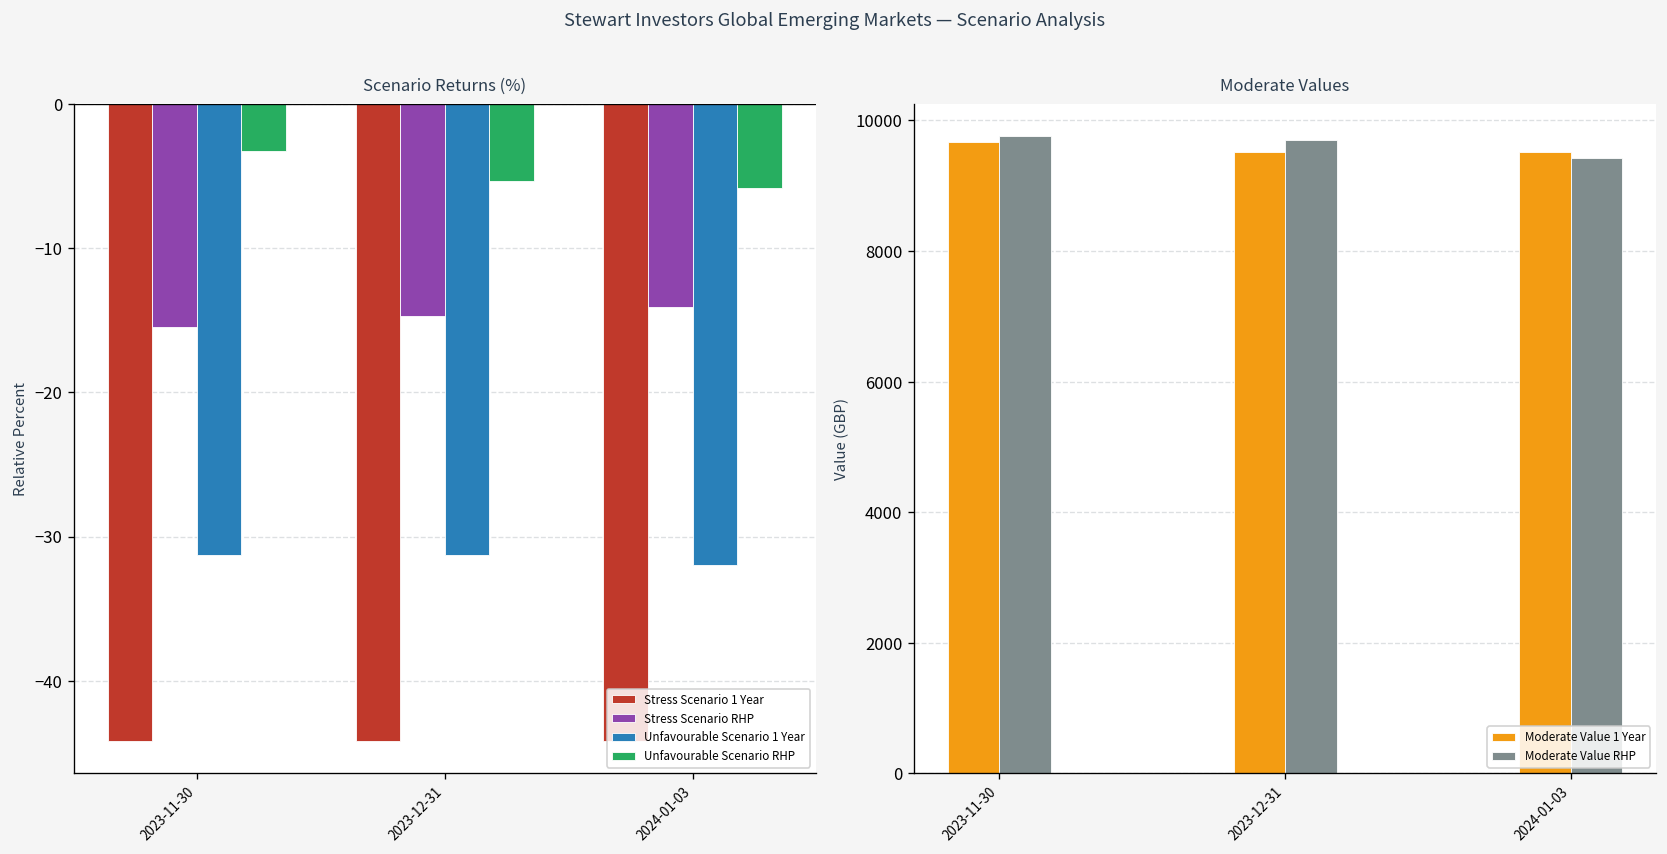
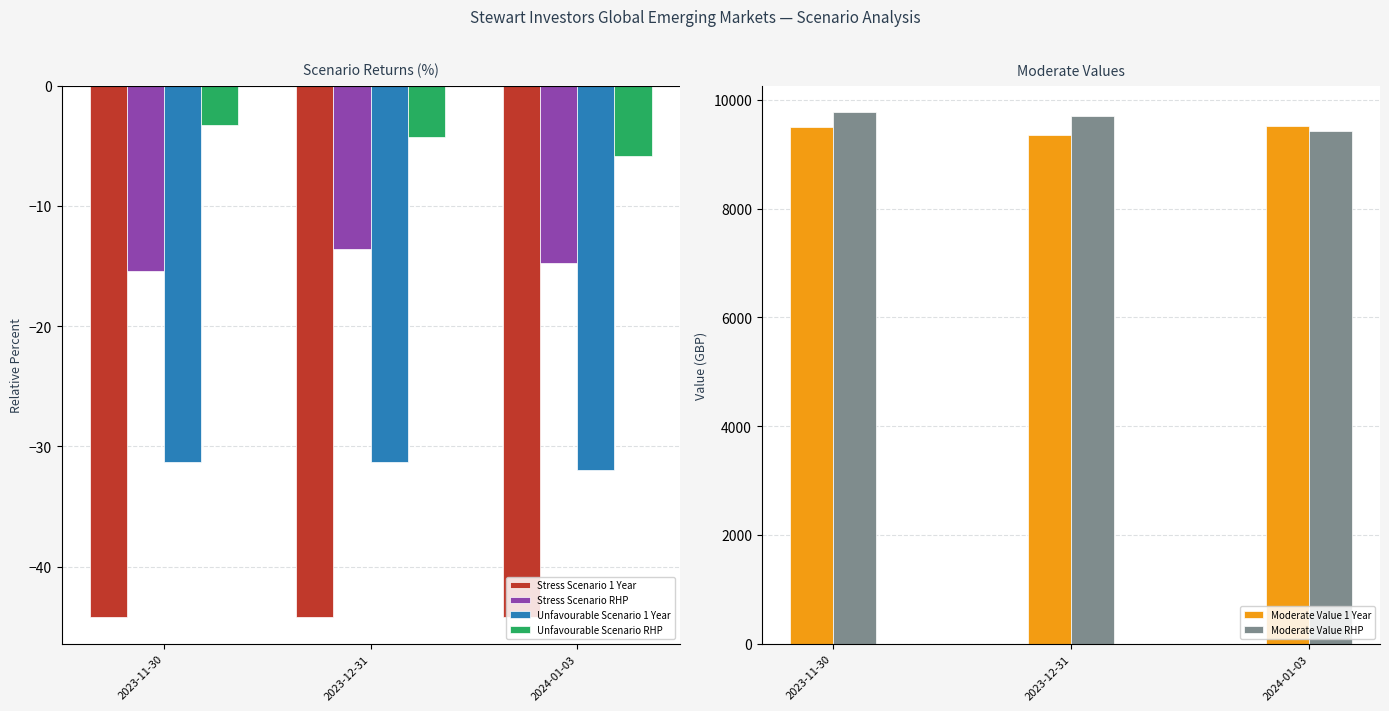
Scenario Returns (%), Stress Scenario RHP, 2023-12-31: -14.7 -> -13.6
Scenario Returns (%), Unfavourable Scenario RHP, 2023-12-31: -5.4 -> -4.3
Scenario Returns (%), Stress Scenario RHP, 2024-01-03: -14.1 -> -14.7
Moderate Values, Moderate Value 1 Year, 2023-11-30: 9700 -> 9500
Moderate Values, Moderate Value 1 Year, 2023-12-31: 9500 -> 9300
